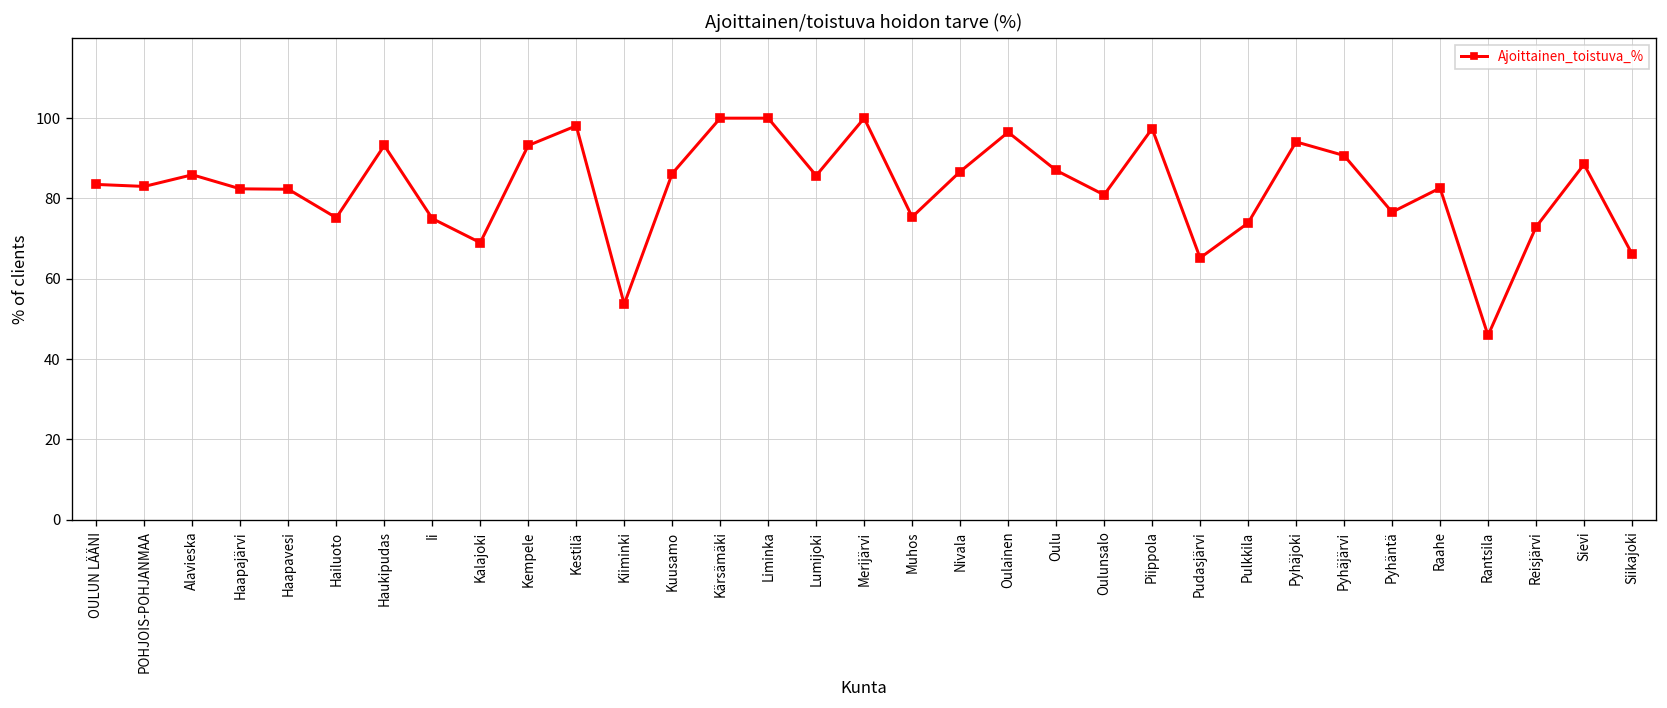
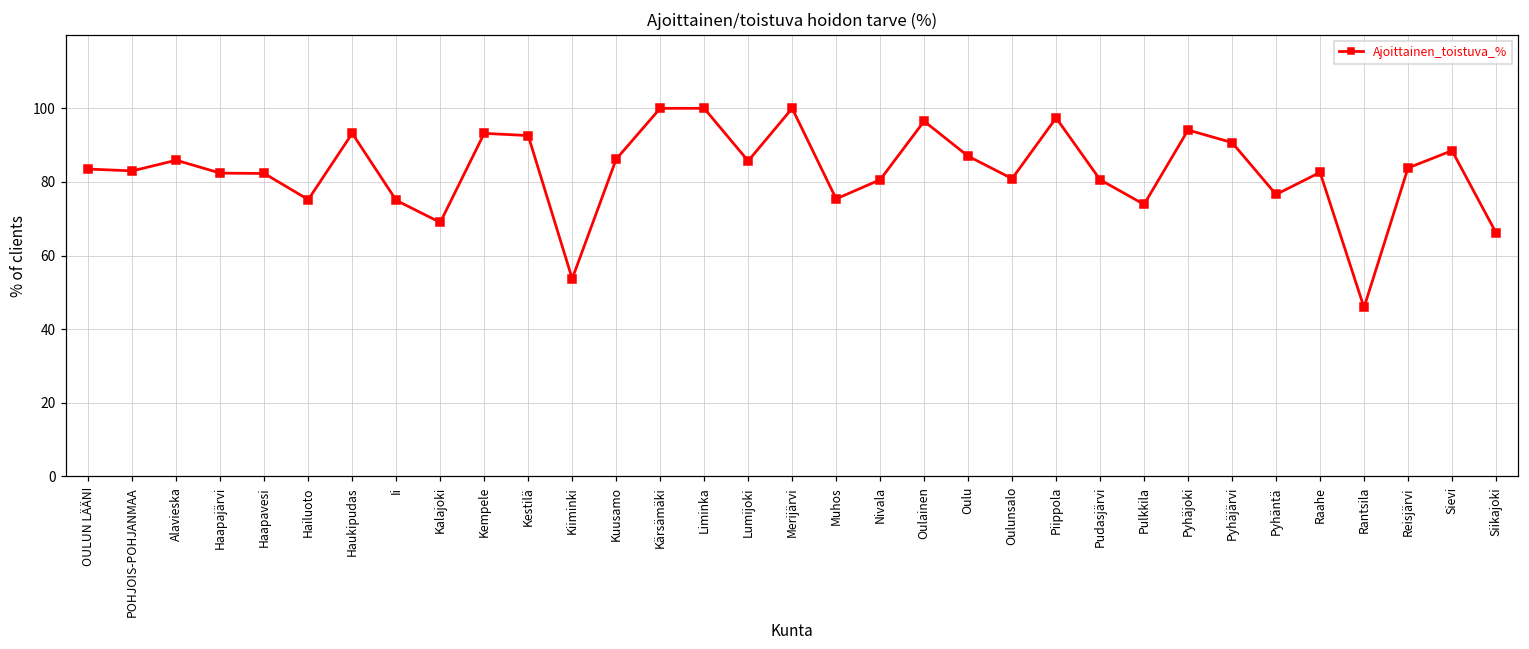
Kestilä: 98 -> 93
Nivala: 87 -> 81
Pudasjärvi: 65 -> 81
Reisjärvi: 73 -> 84
